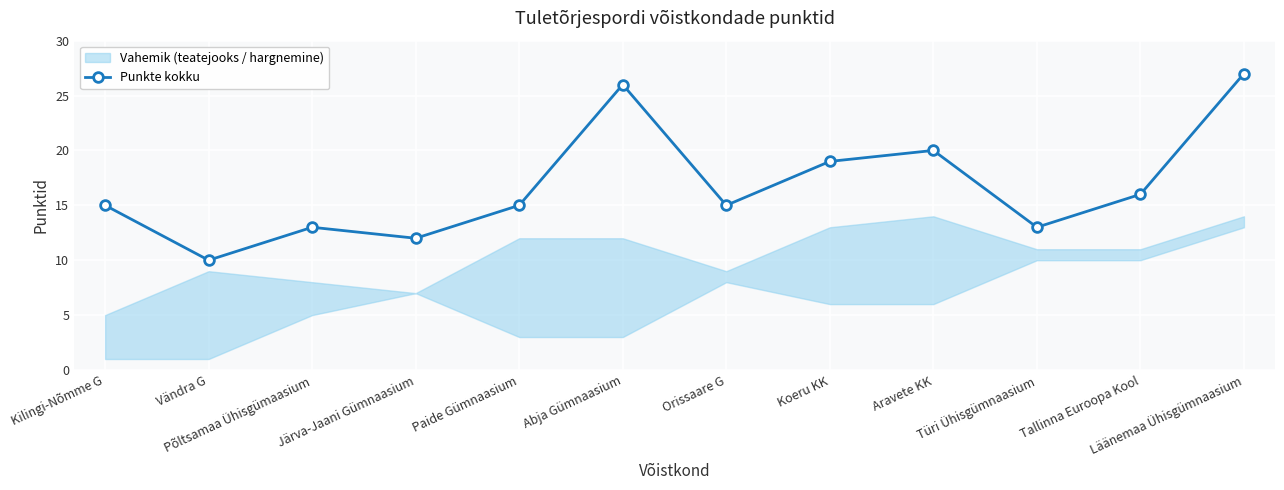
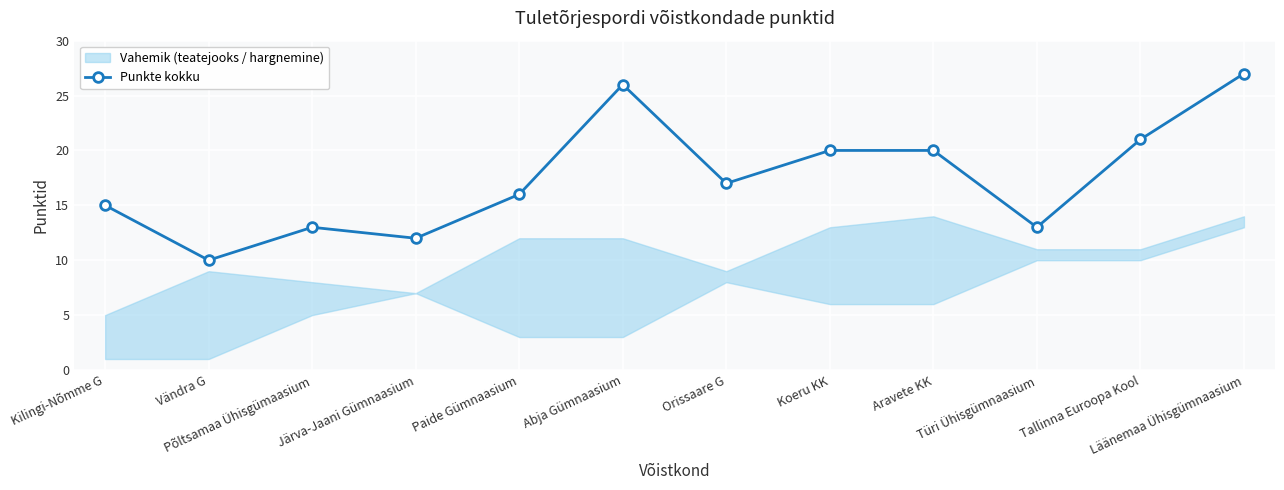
Punkte kokku, Paide Gümnaasium: 15 -> 16
Punkte kokku, Orissaare G: 15 -> 17
Punkte kokku, Koeru KK: 19 -> 20
Punkte kokku, Tallinna Euroopa Kool: 16 -> 21
